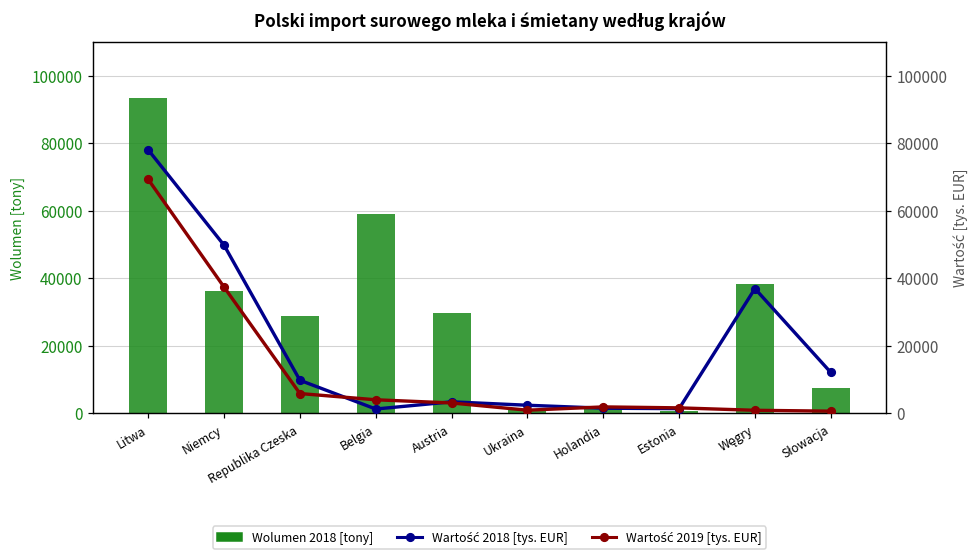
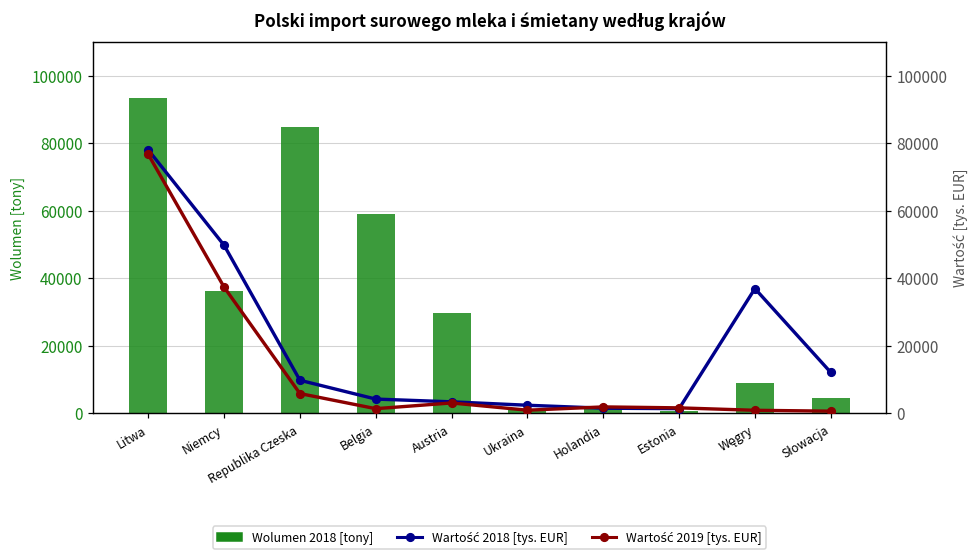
Wolumen 2018 [tony], Republika Czeska: 29000 -> 85000
Wolumen 2018 [tony], Węgry: 38000 -> 9000
Wolumen 2018 [tony], Słowacja: 8000 -> 5000
Wartość 2019 [tys. EUR], Litwa: 69000 -> 77000
Wartość 2018 [tys. EUR], Belgia: 1000 -> 4000
Wartość 2019 [tys. EUR], Belgia: 4000 -> 1000
